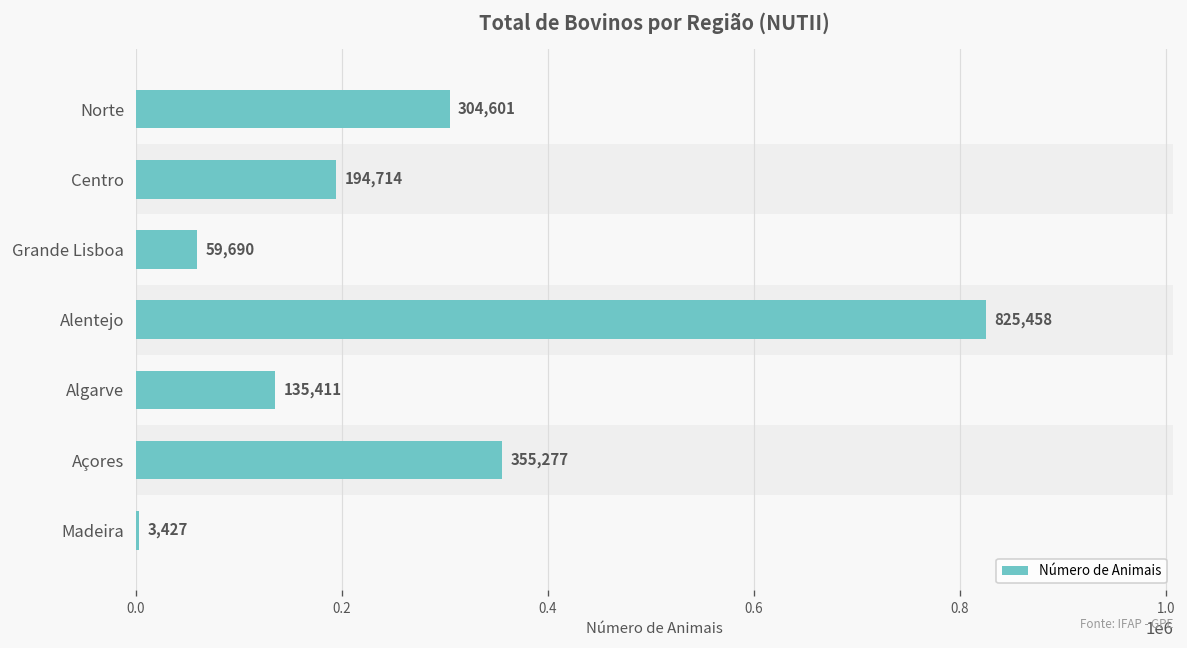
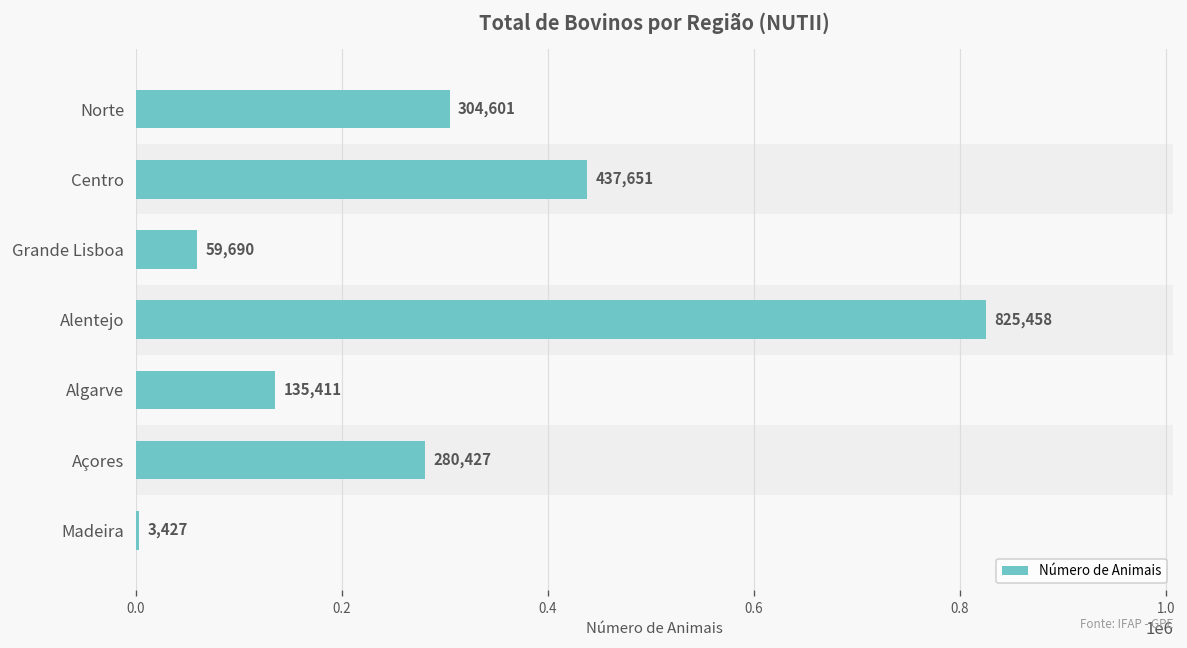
Centro: 194,714 -> 437,651
Açores: 355,277 -> 280,427
